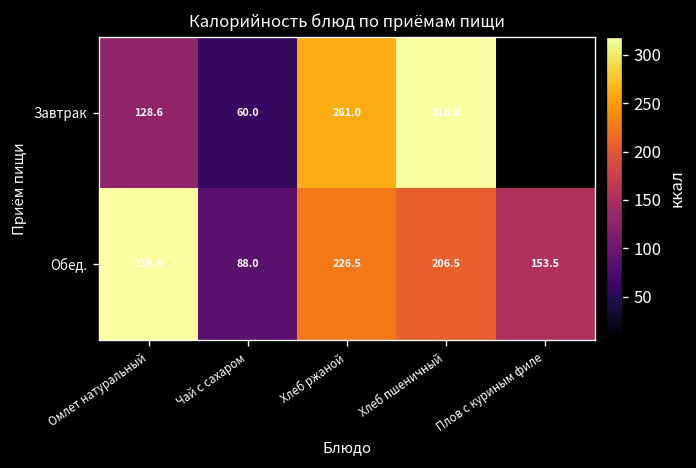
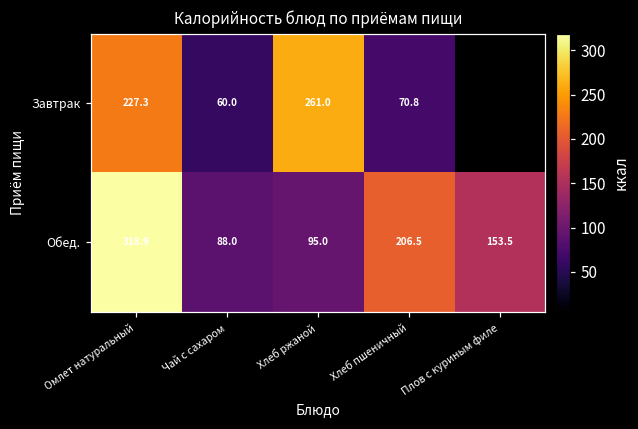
Завтрак, Омлет натуральный: 128.6 -> 227.3
Завтрак, Хлеб пшеничный: 316.8 -> 70.8
Обед., Хлеб ржаной: 226.5 -> 95.0
